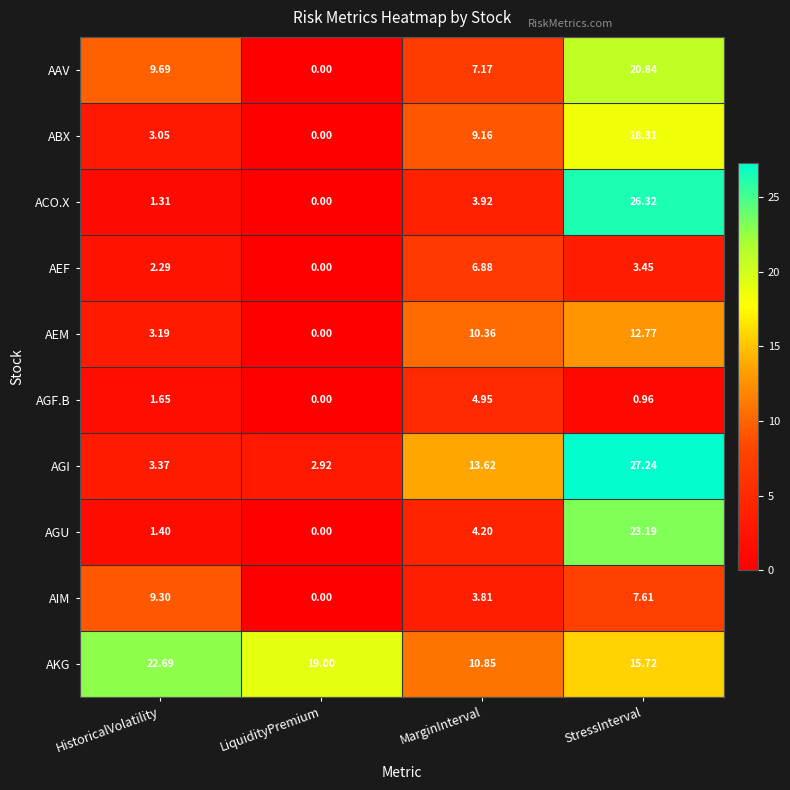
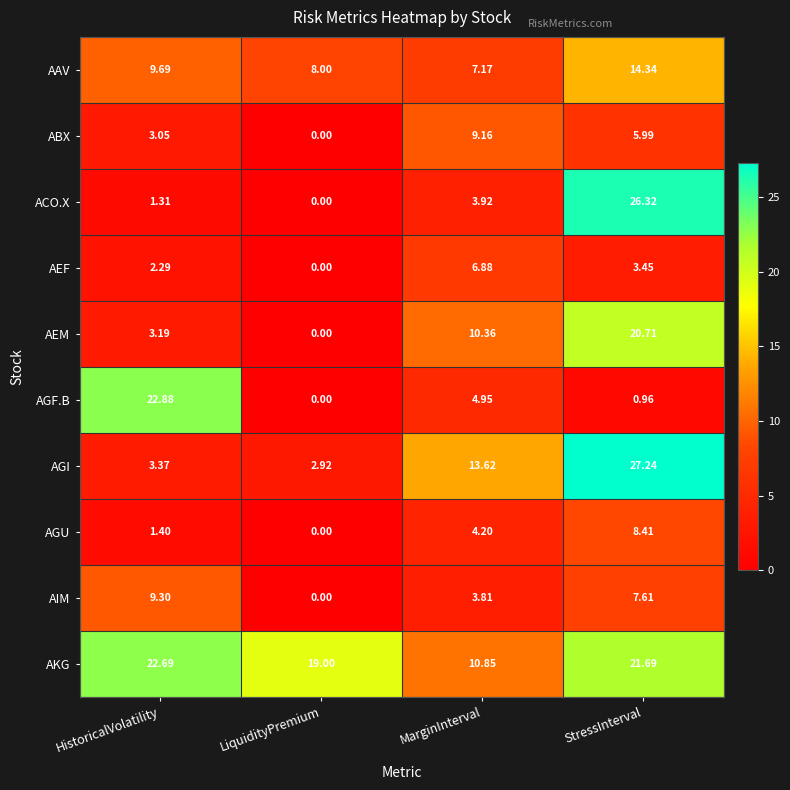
AAV, LiquidityPremium: 0.00 -> 8.00
AAV, StressInterval: 20.84 -> 14.34
ABX, StressInterval: 18.31 -> 5.99
AEM, StressInterval: 12.77 -> 20.71
AGF.B, HistoricalVolatility: 1.65 -> 22.88
AGU, StressInterval: 23.19 -> 8.41
AKG, StressInterval: 15.72 -> 21.69
